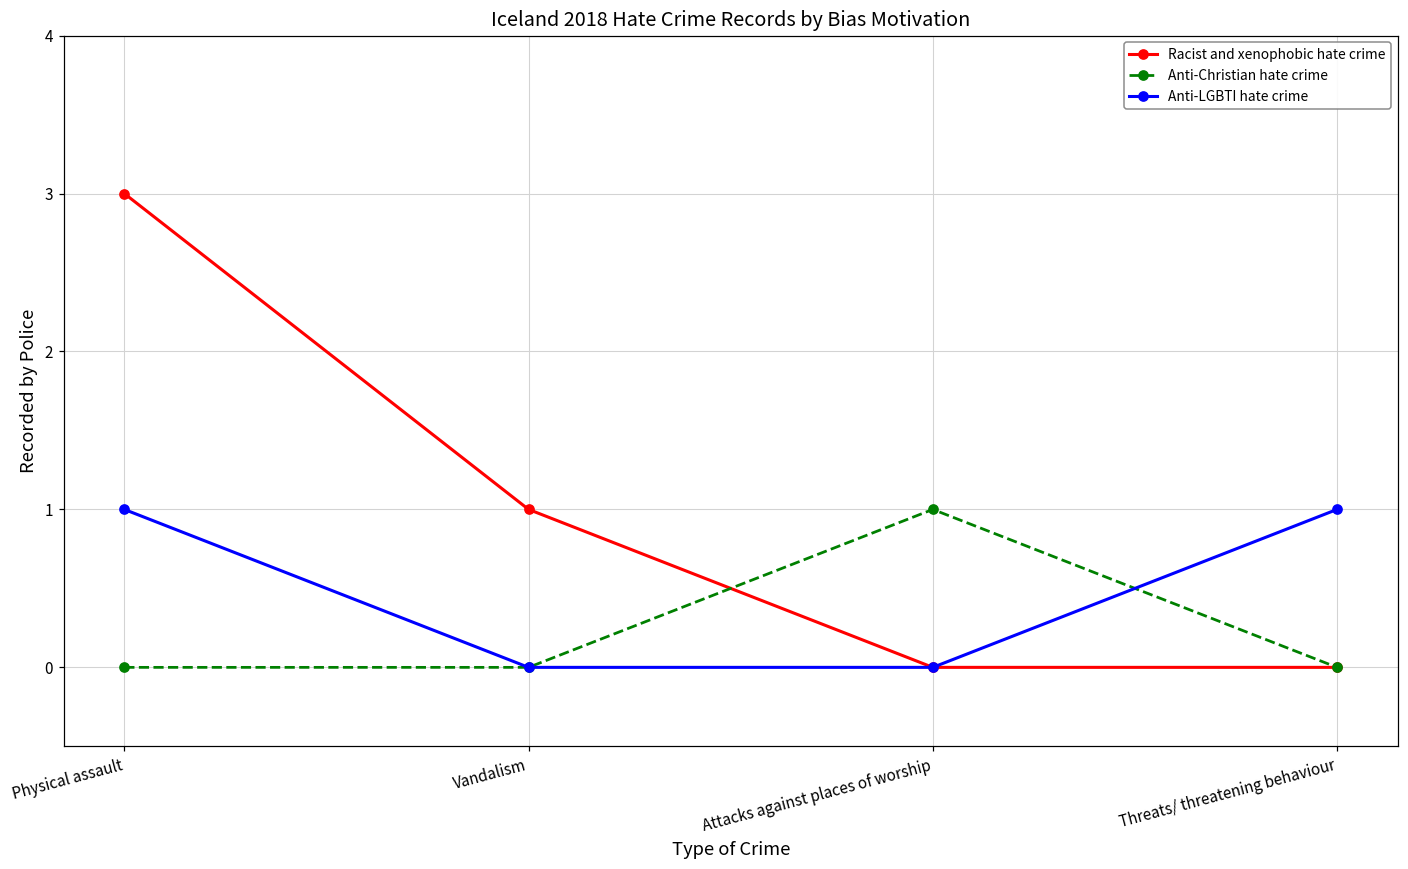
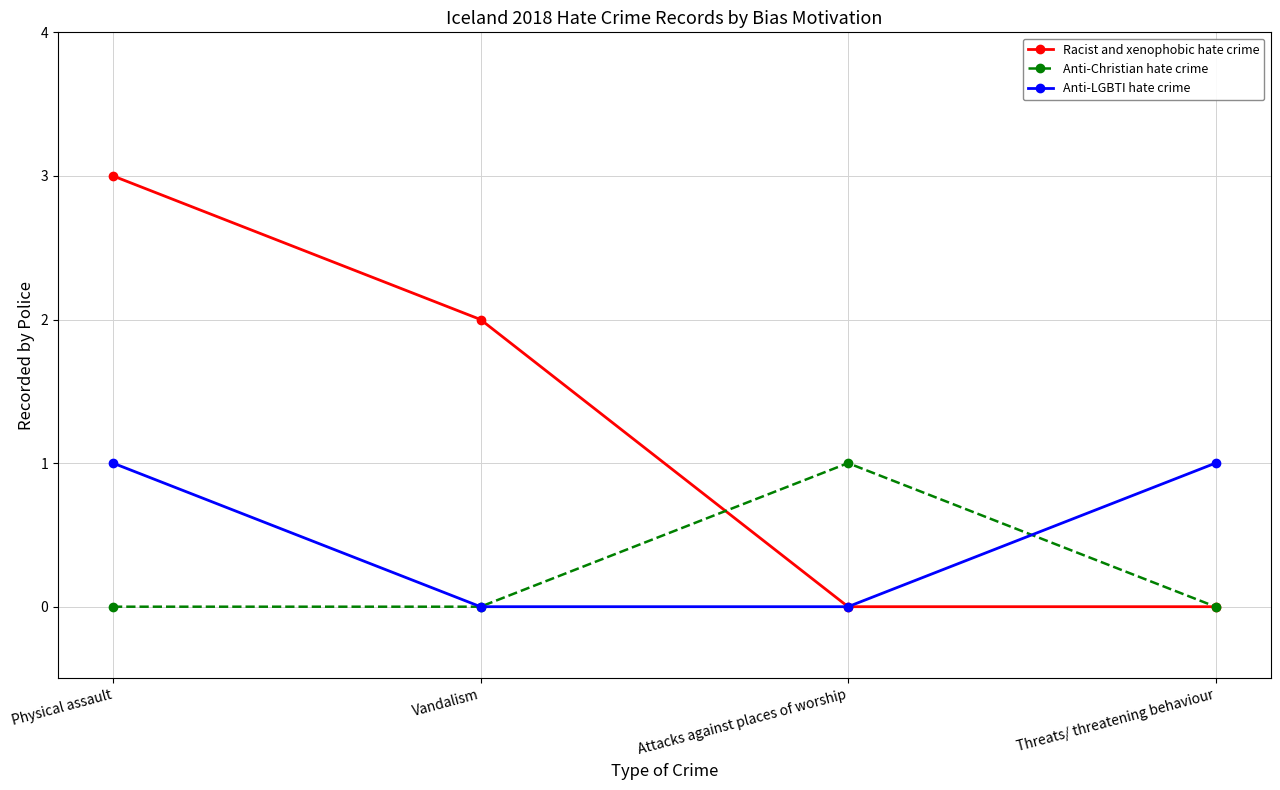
Racist and xenophobic hate crime, Vandalism: 1 -> 2
